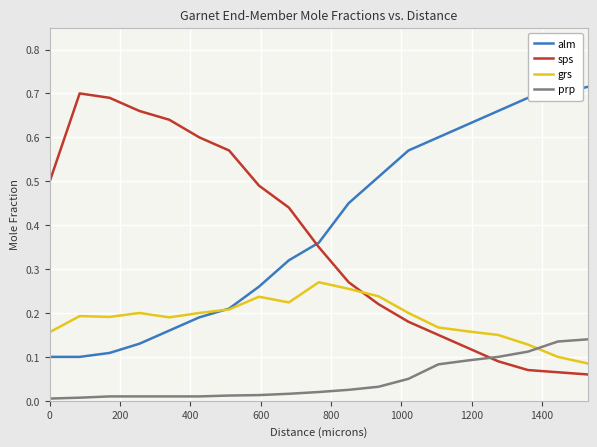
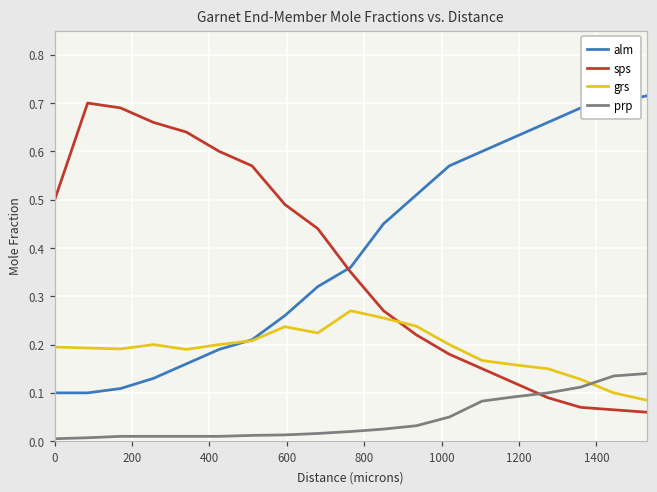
grs, 0: 0.16 -> 0.19
